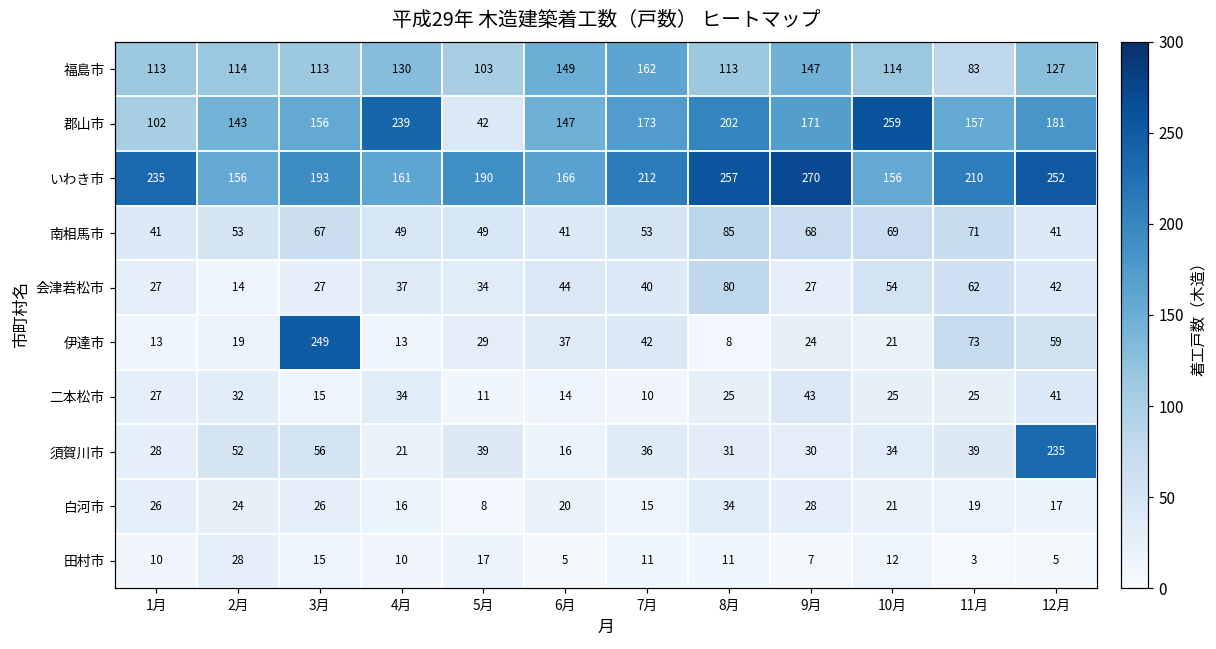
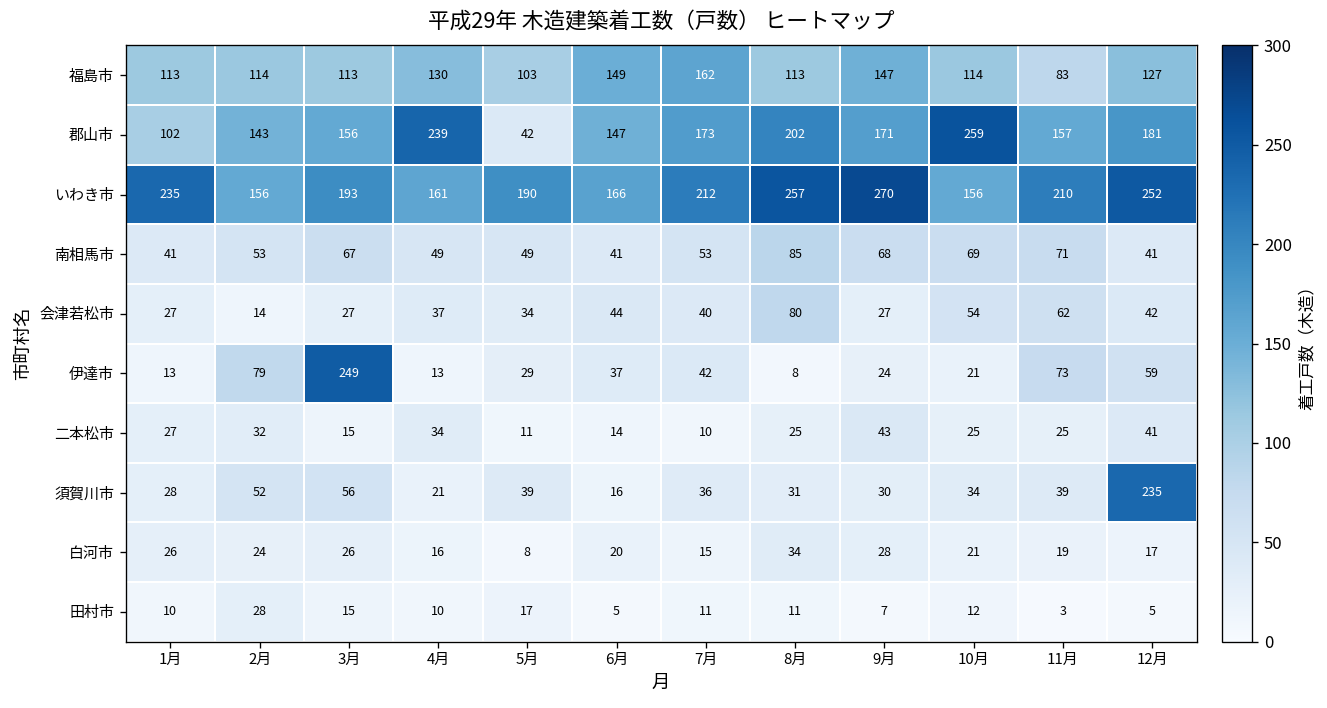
伊達市, 2月: 19 -> 79
